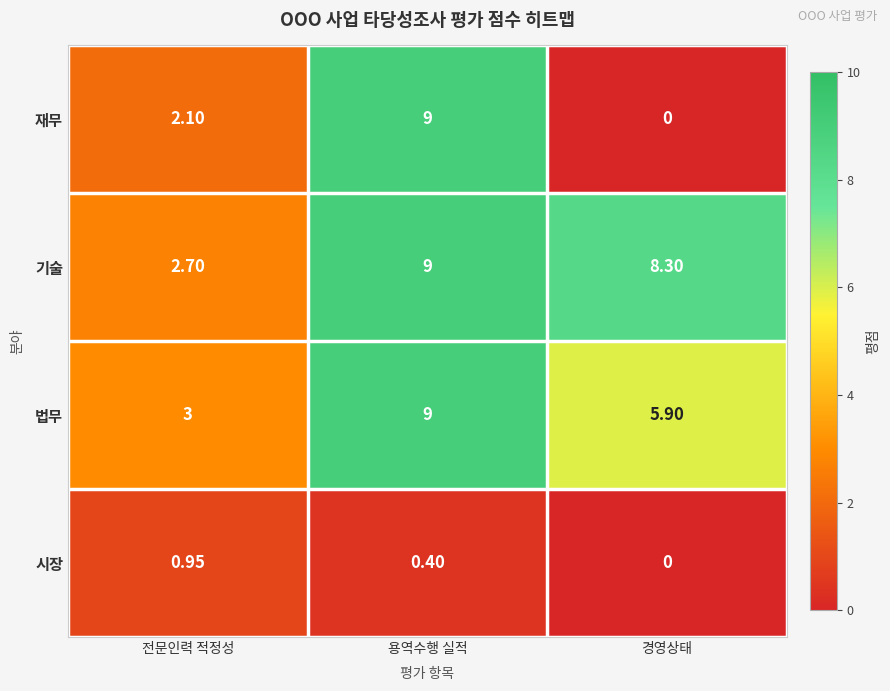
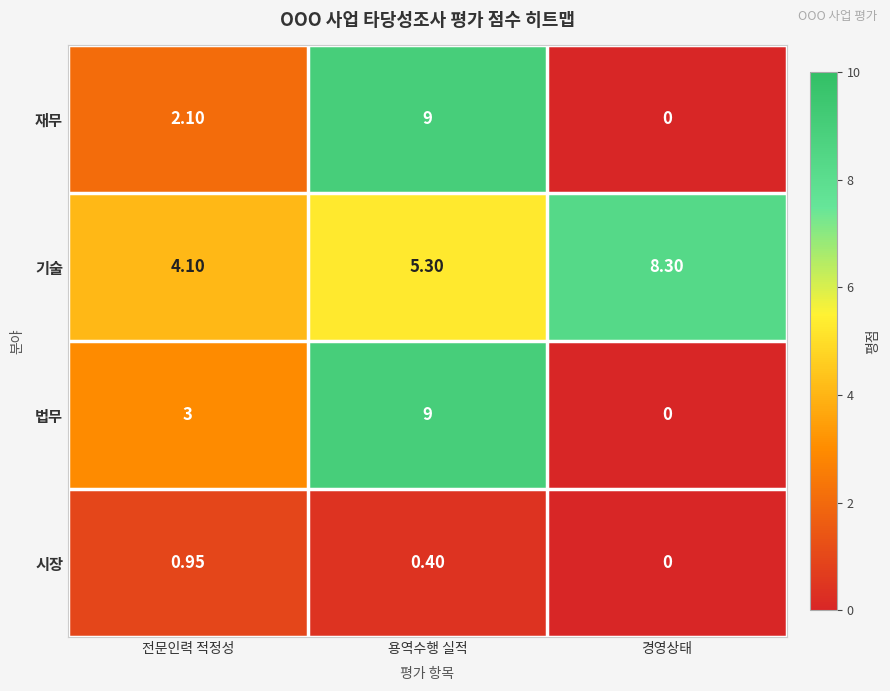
기술, 전문인력 적정성: 2.70 -> 4.10
기술, 용역수행 실적: 9 -> 5.30
법무, 경영상태: 5.90 -> 0
